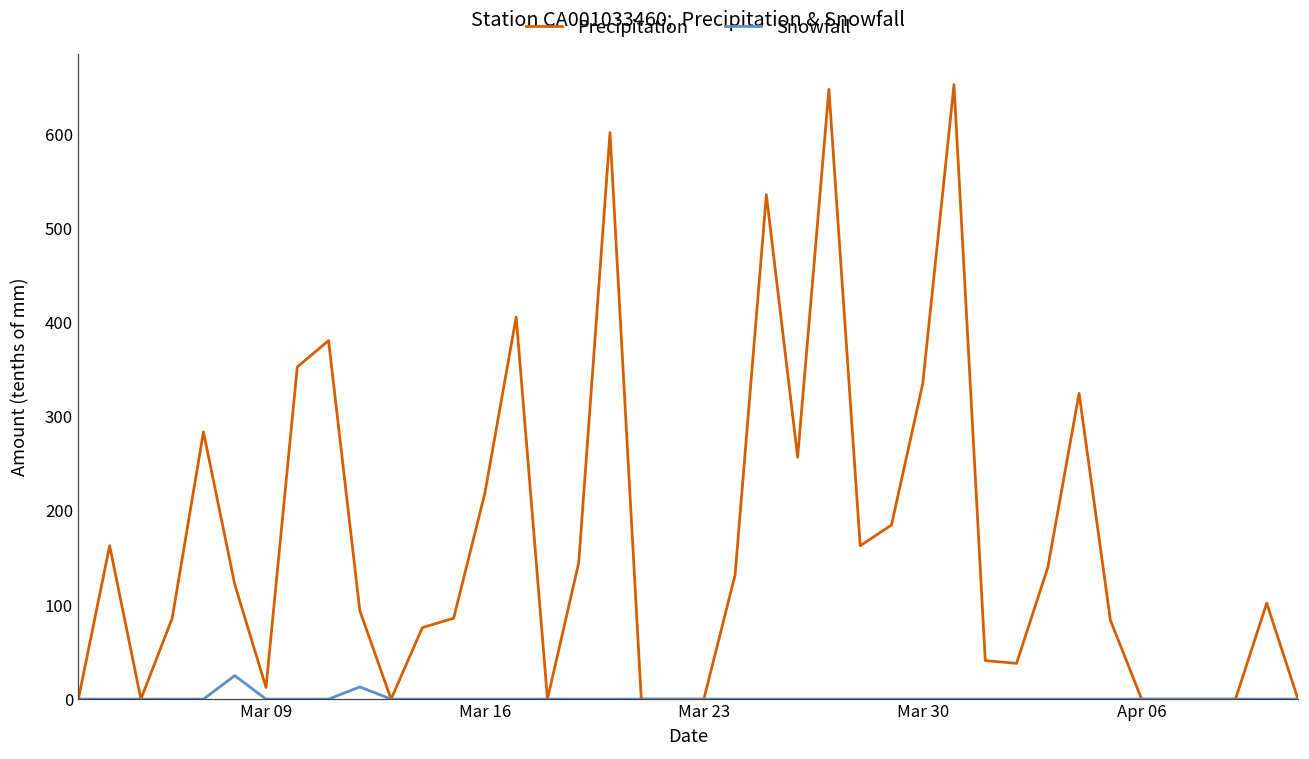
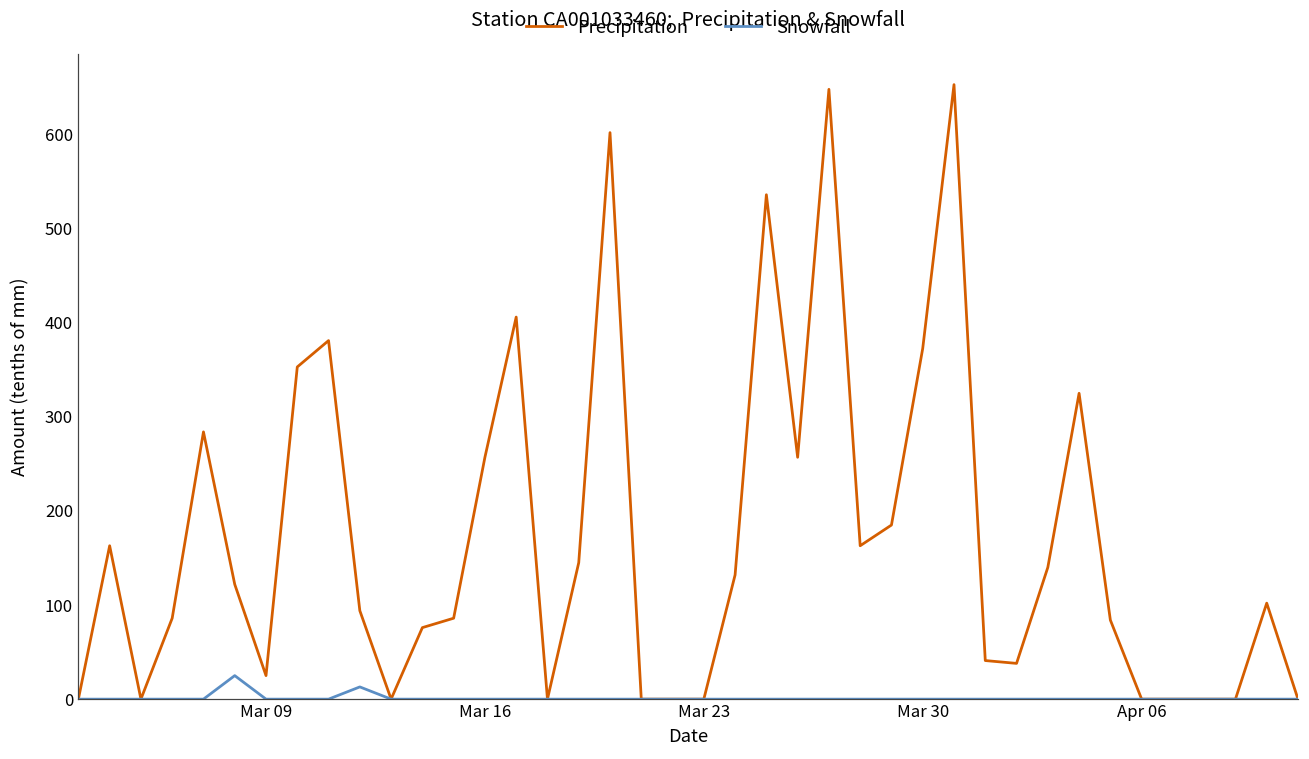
Precipitation, Mar 09: 10 -> 30
Precipitation, Mar 16: 220 -> 260
Precipitation, Mar 30: 340 -> 370
